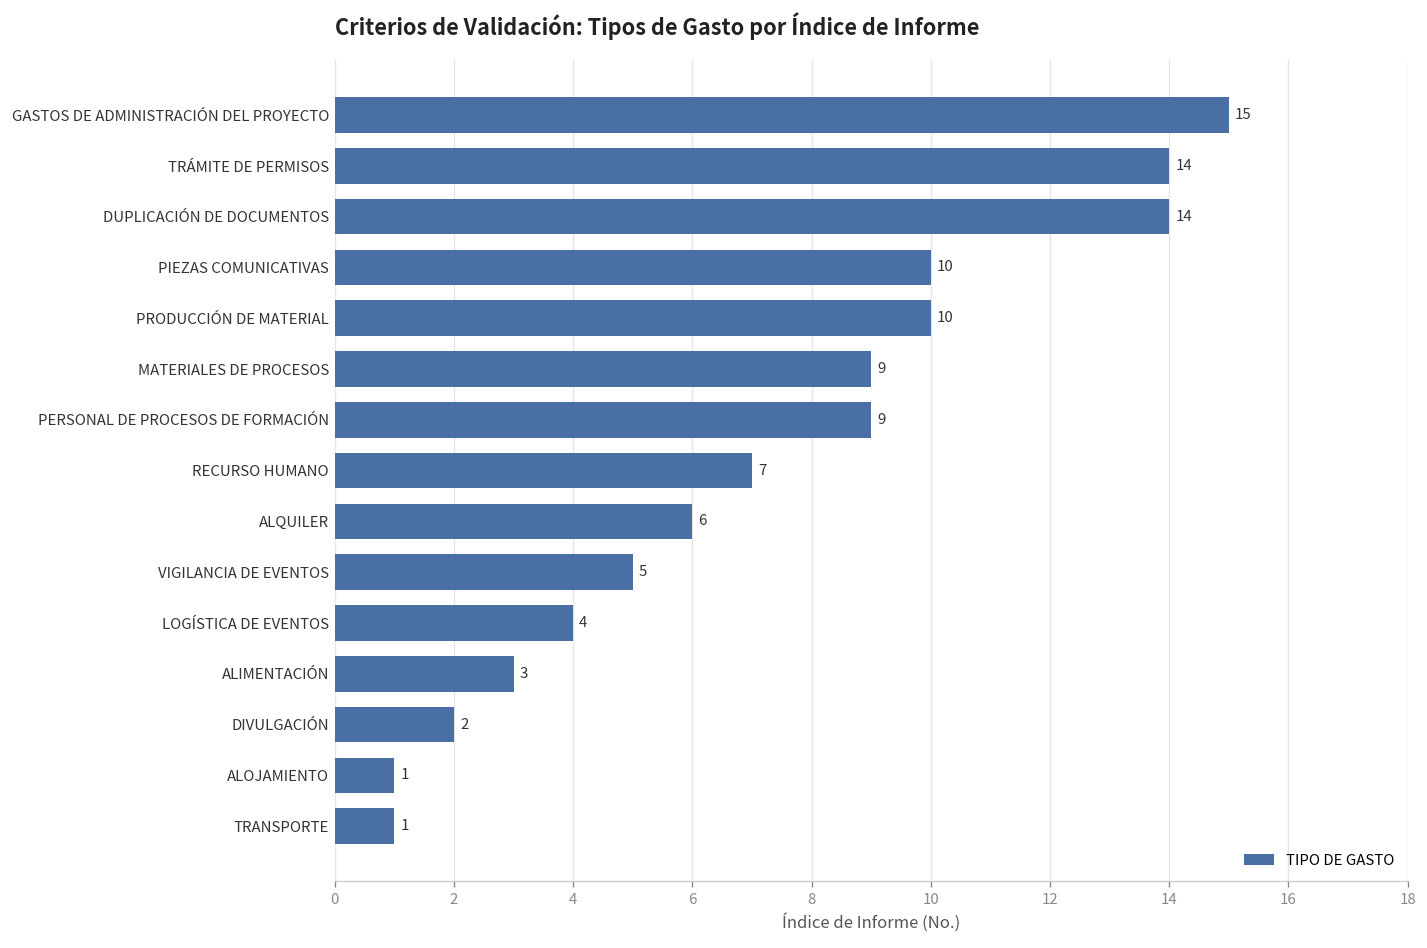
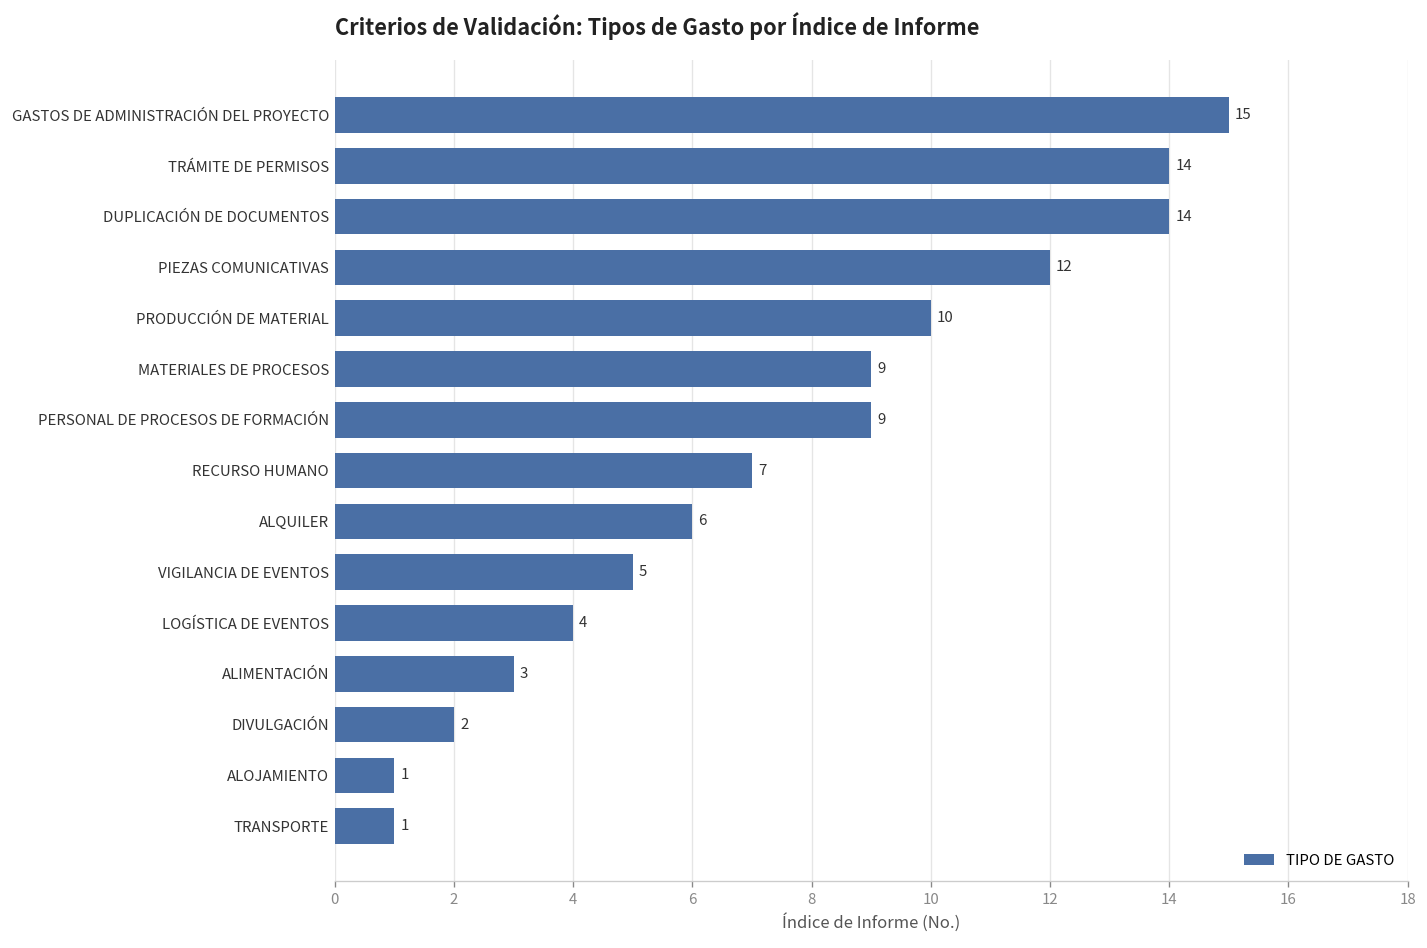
PIEZAS COMUNICATIVAS: 10 -> 12
